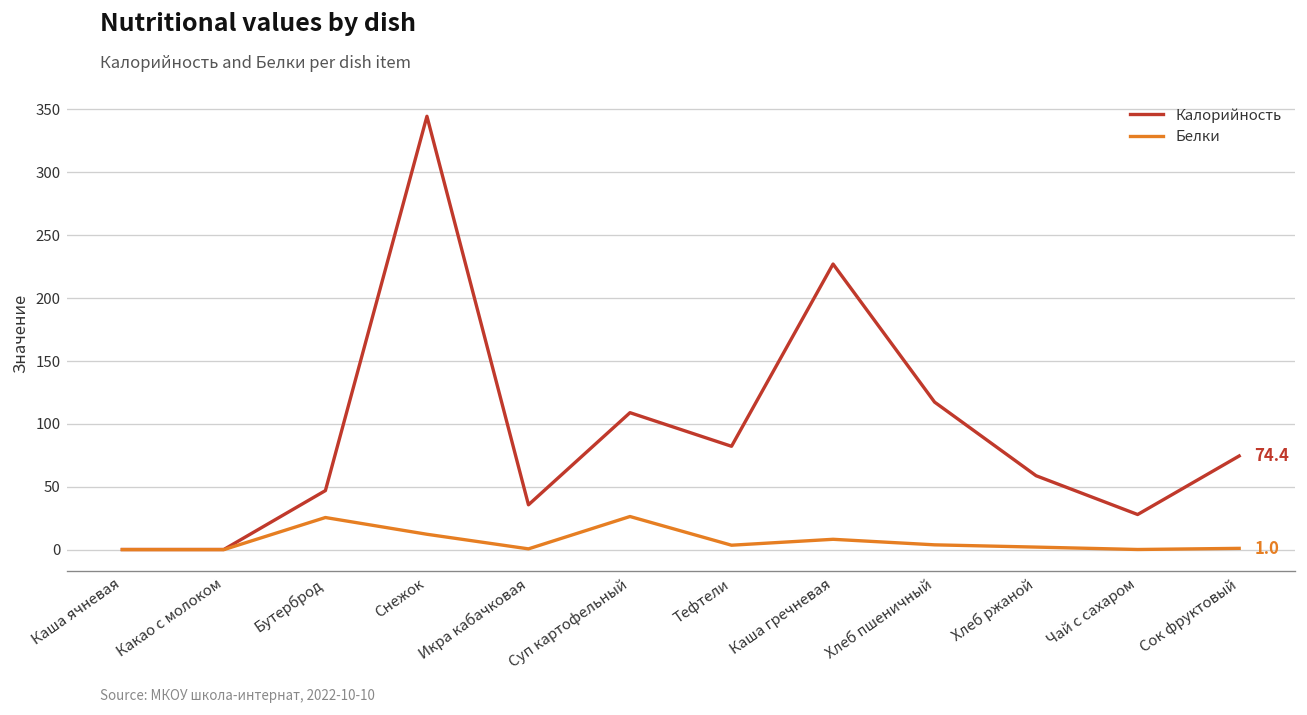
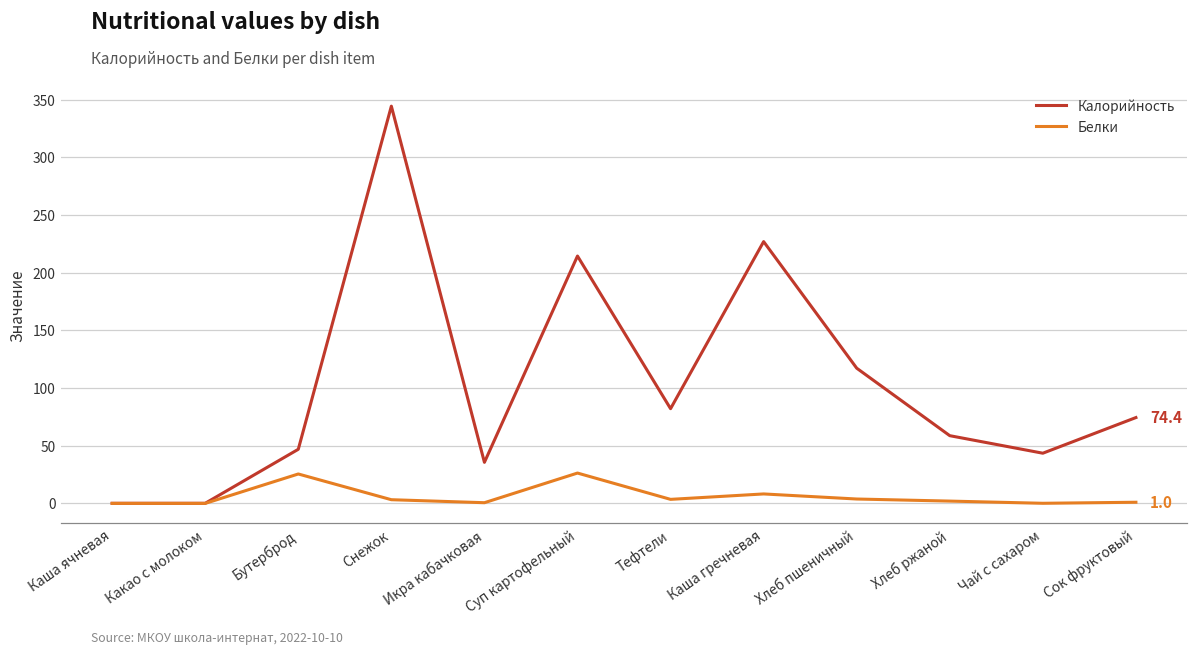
Белки, Снежок: 12 -> 3
Калорийность, Суп картофельный: 109 -> 214
Калорийность, Чай с сахаром: 28 -> 44
